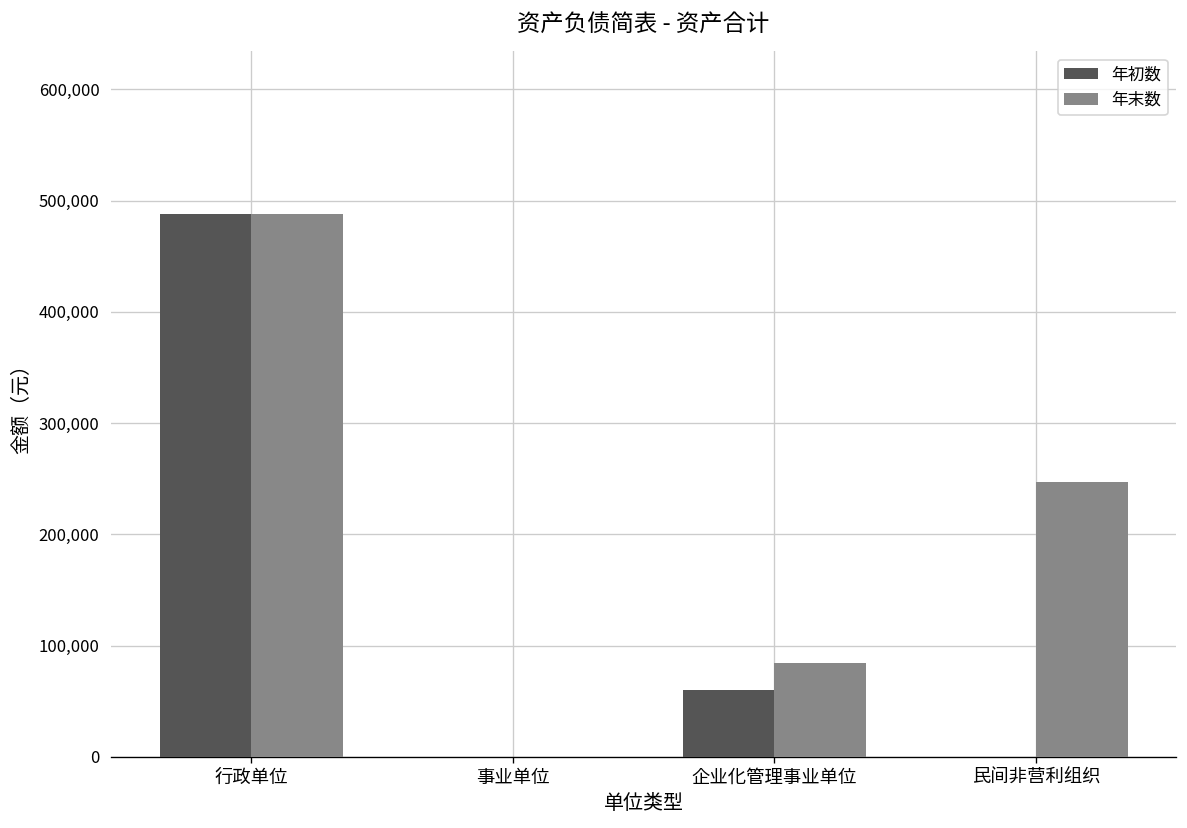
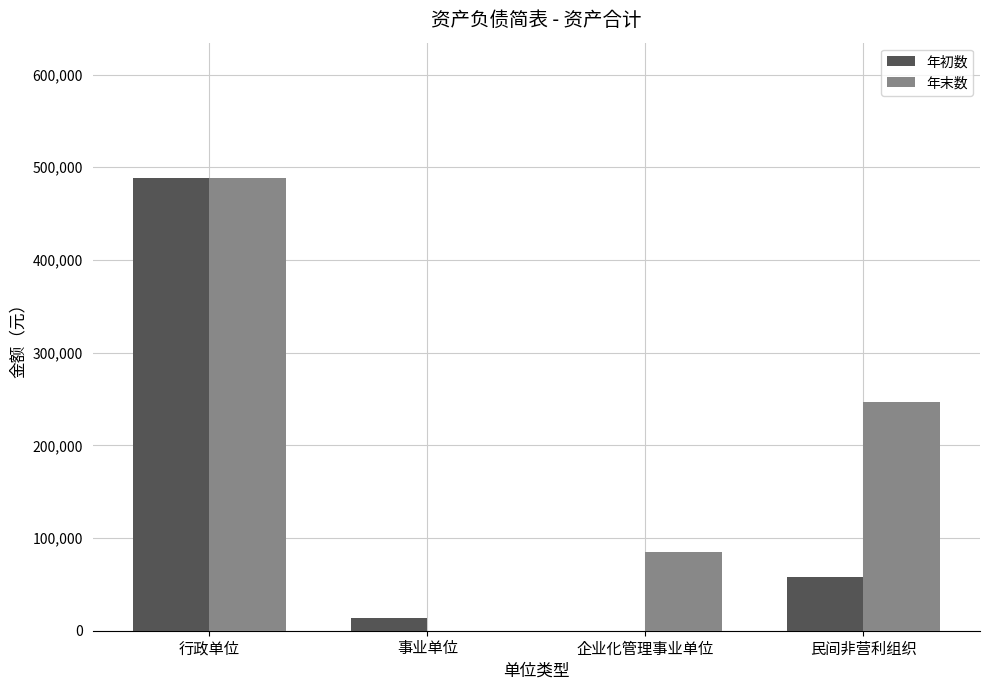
年初数, 事业单位: 0 -> 10,000
年初数, 企业化管理事业单位: 60,000 -> 0
年初数, 民间非营利组织: 0 -> 60,000
